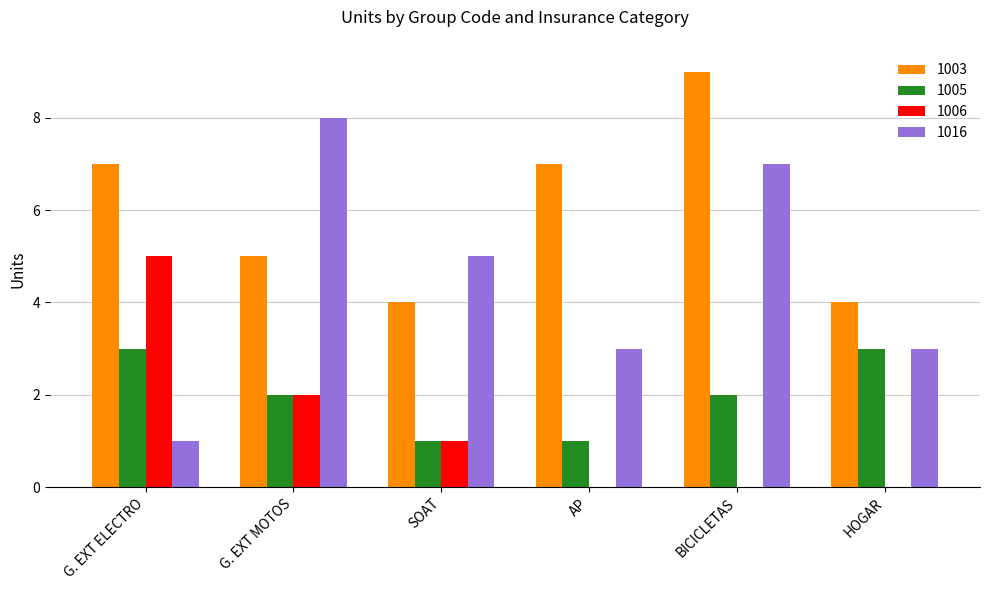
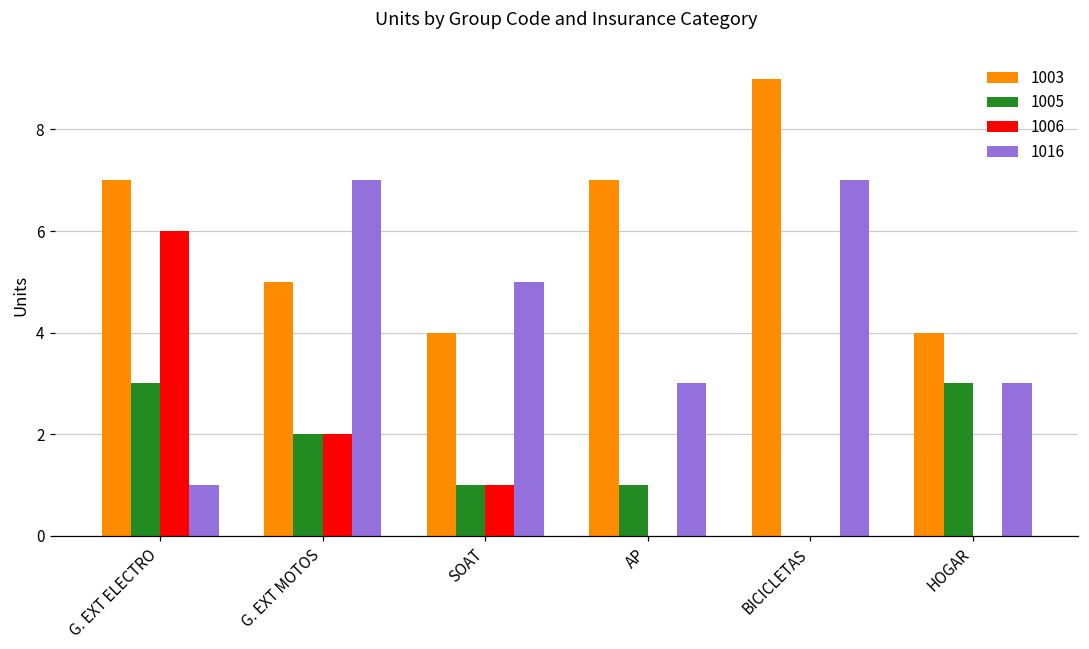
1006, G. EXT ELECTRO: 5 -> 6
1016, G. EXT MOTOS: 8 -> 7
1005, BICICLETAS: 2 -> 0
